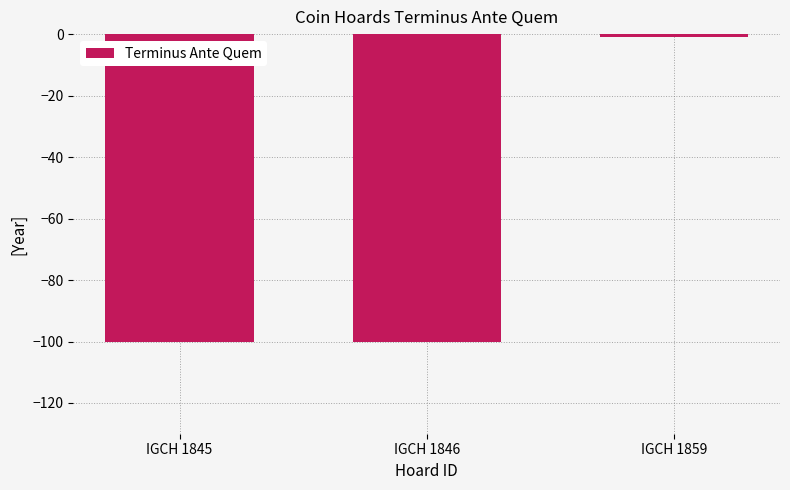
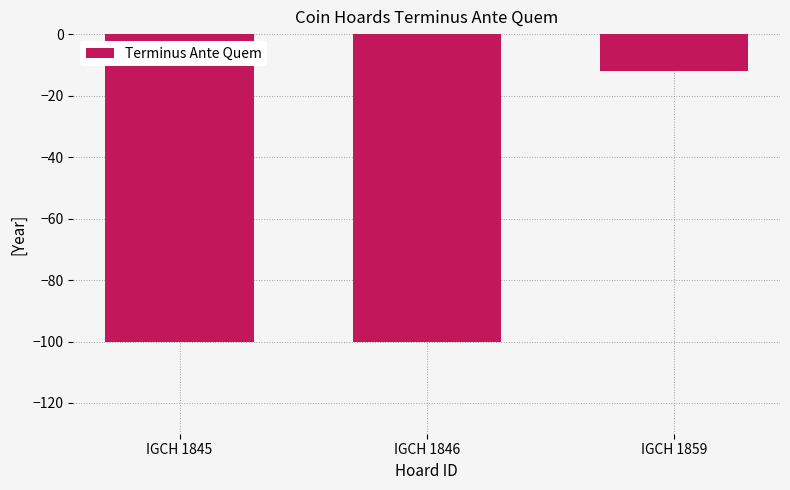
IGCH 1859: -1 -> -12
